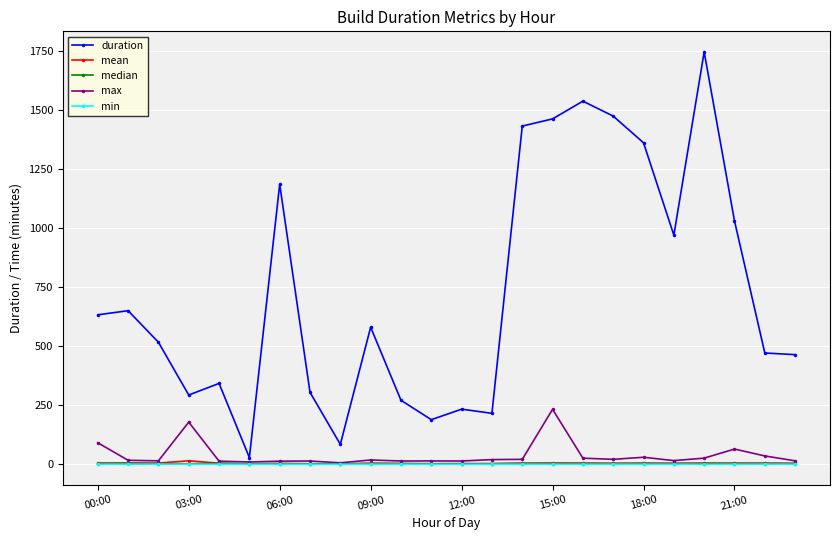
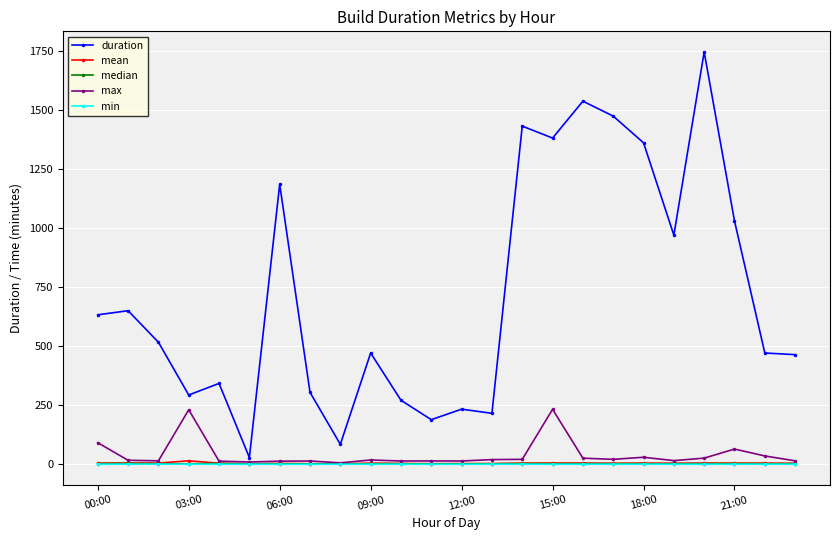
max, 03:00: 180 -> 230
duration, 09:00: 580 -> 470
duration, 15:00: 1460 -> 1380
